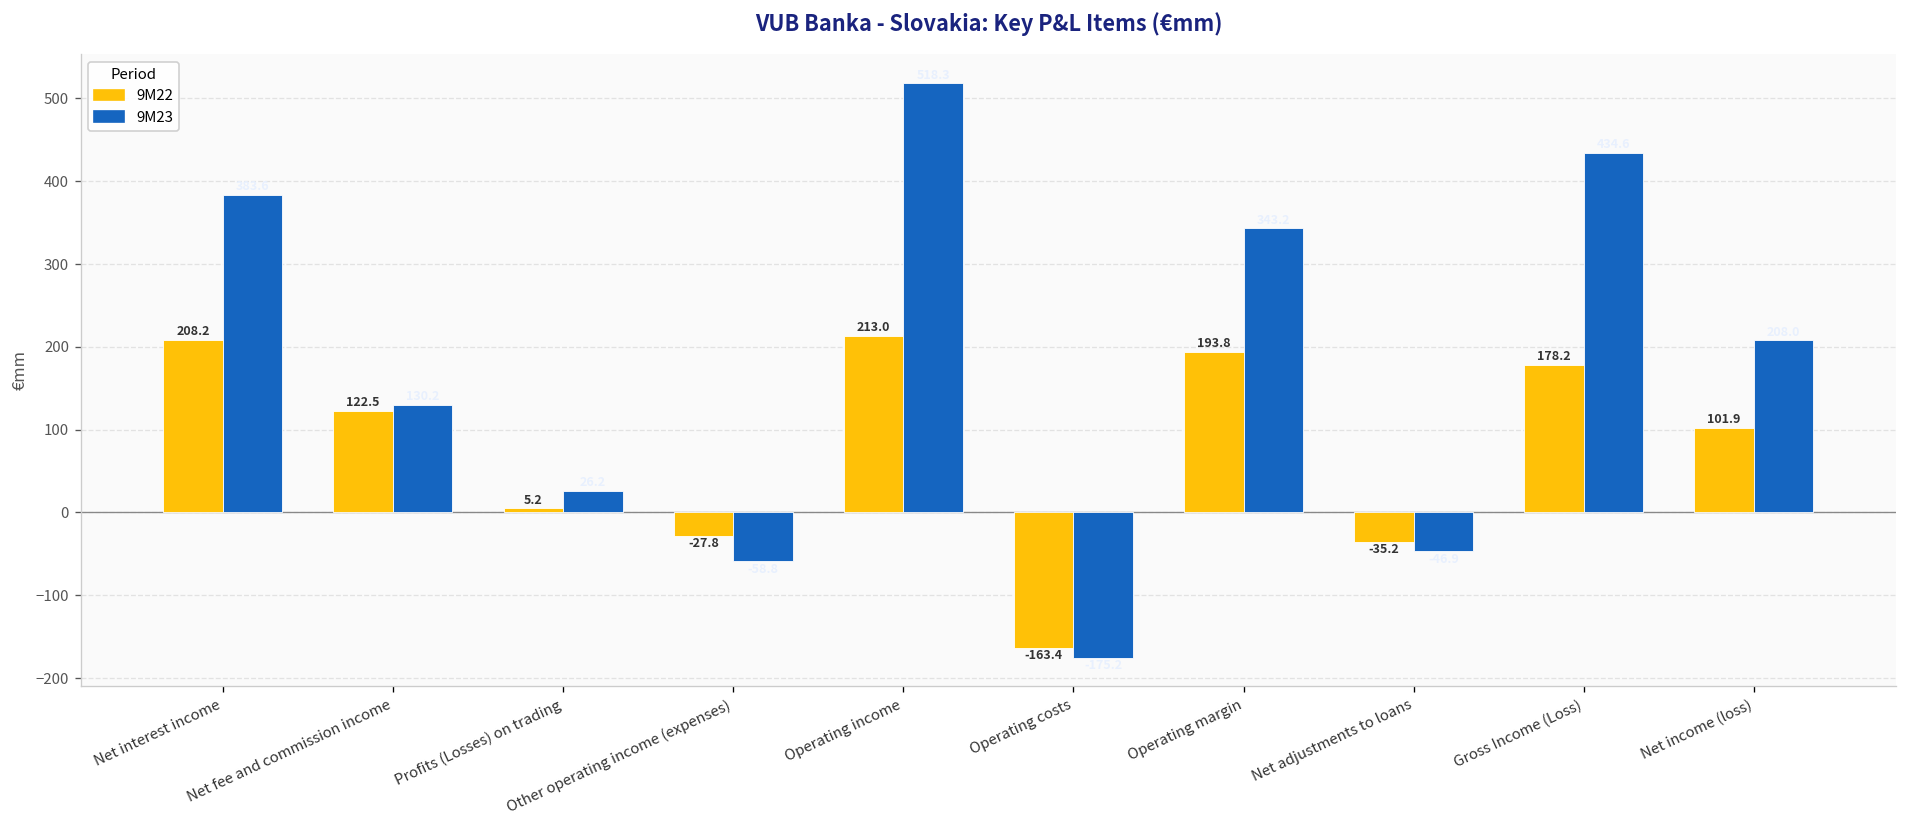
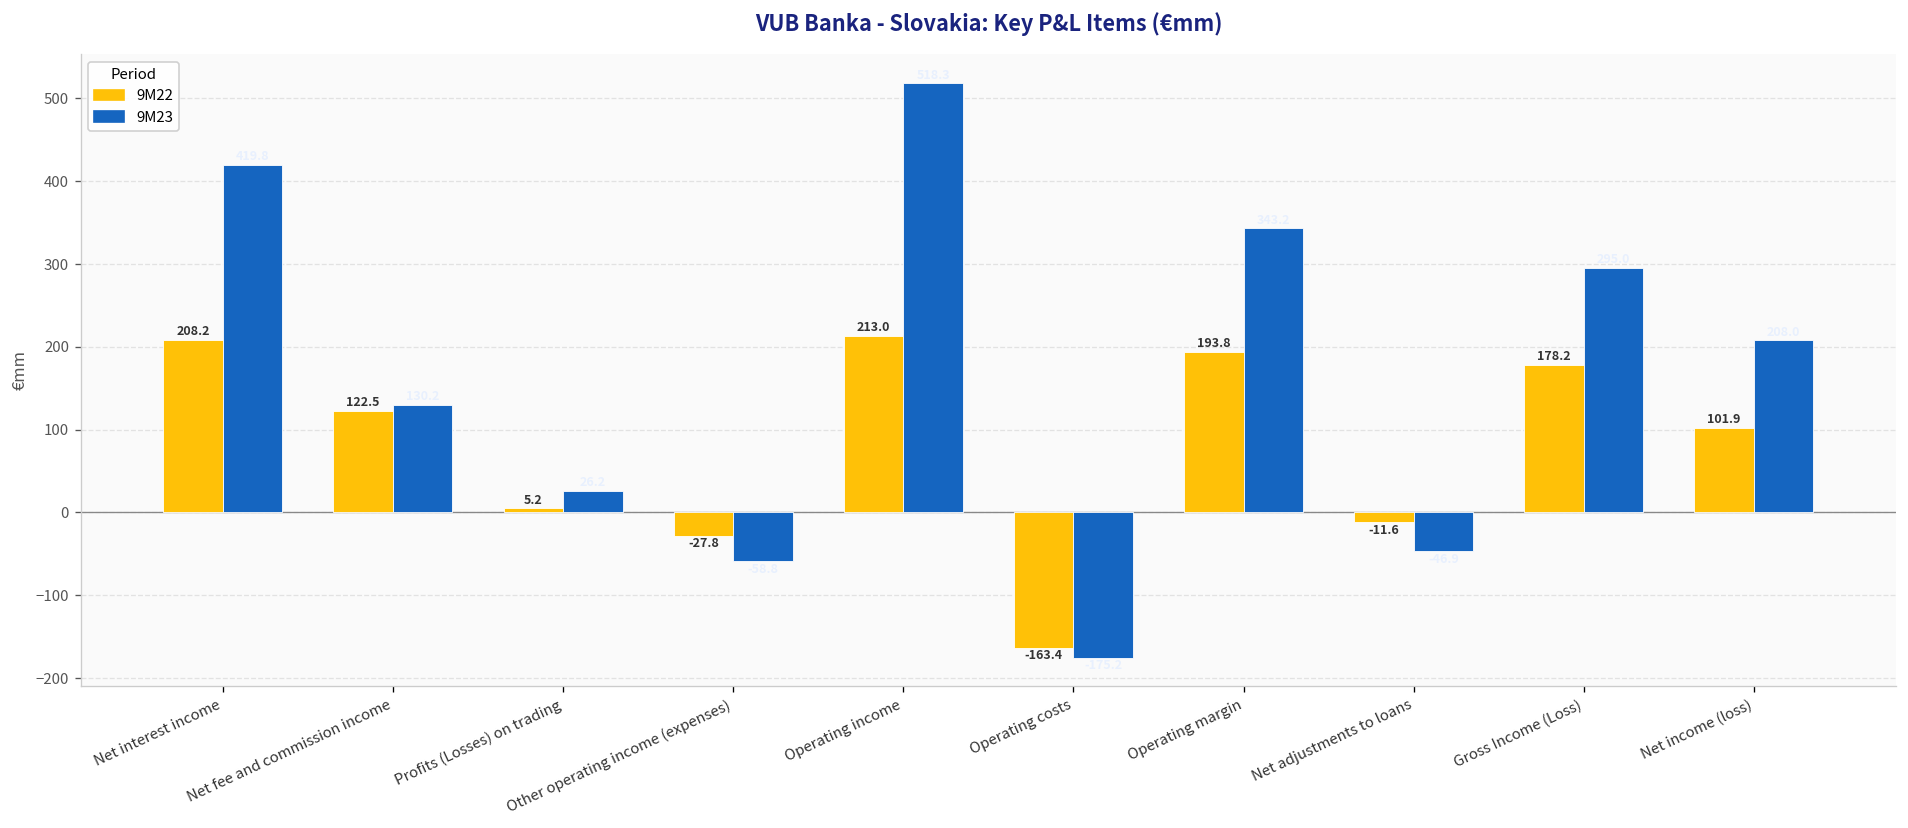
9M23, Net interest income: 380 -> 420
9M22, Net adjustments to loans: -35.2 -> -11.6
9M23, Gross Income (Loss): 430 -> 300
